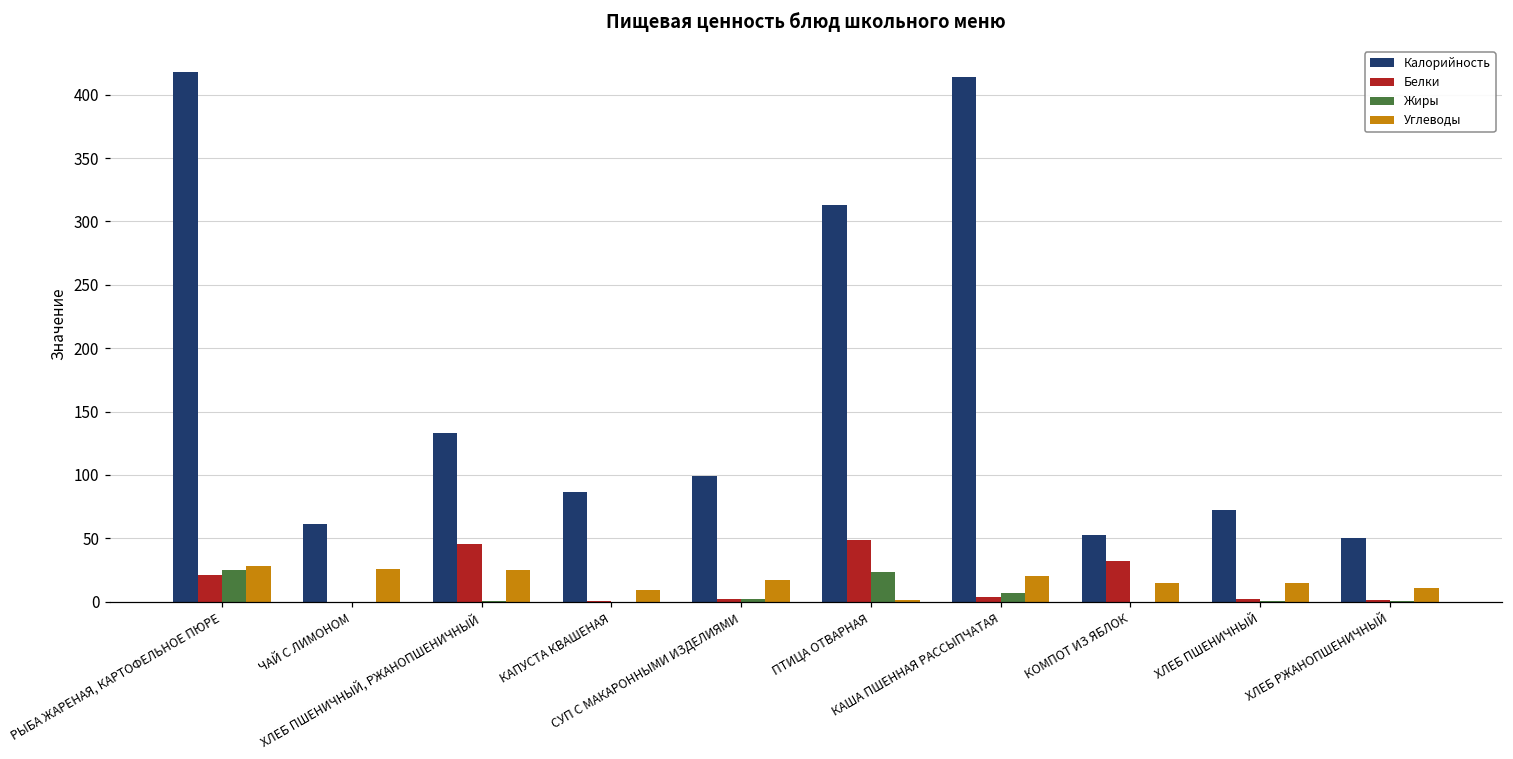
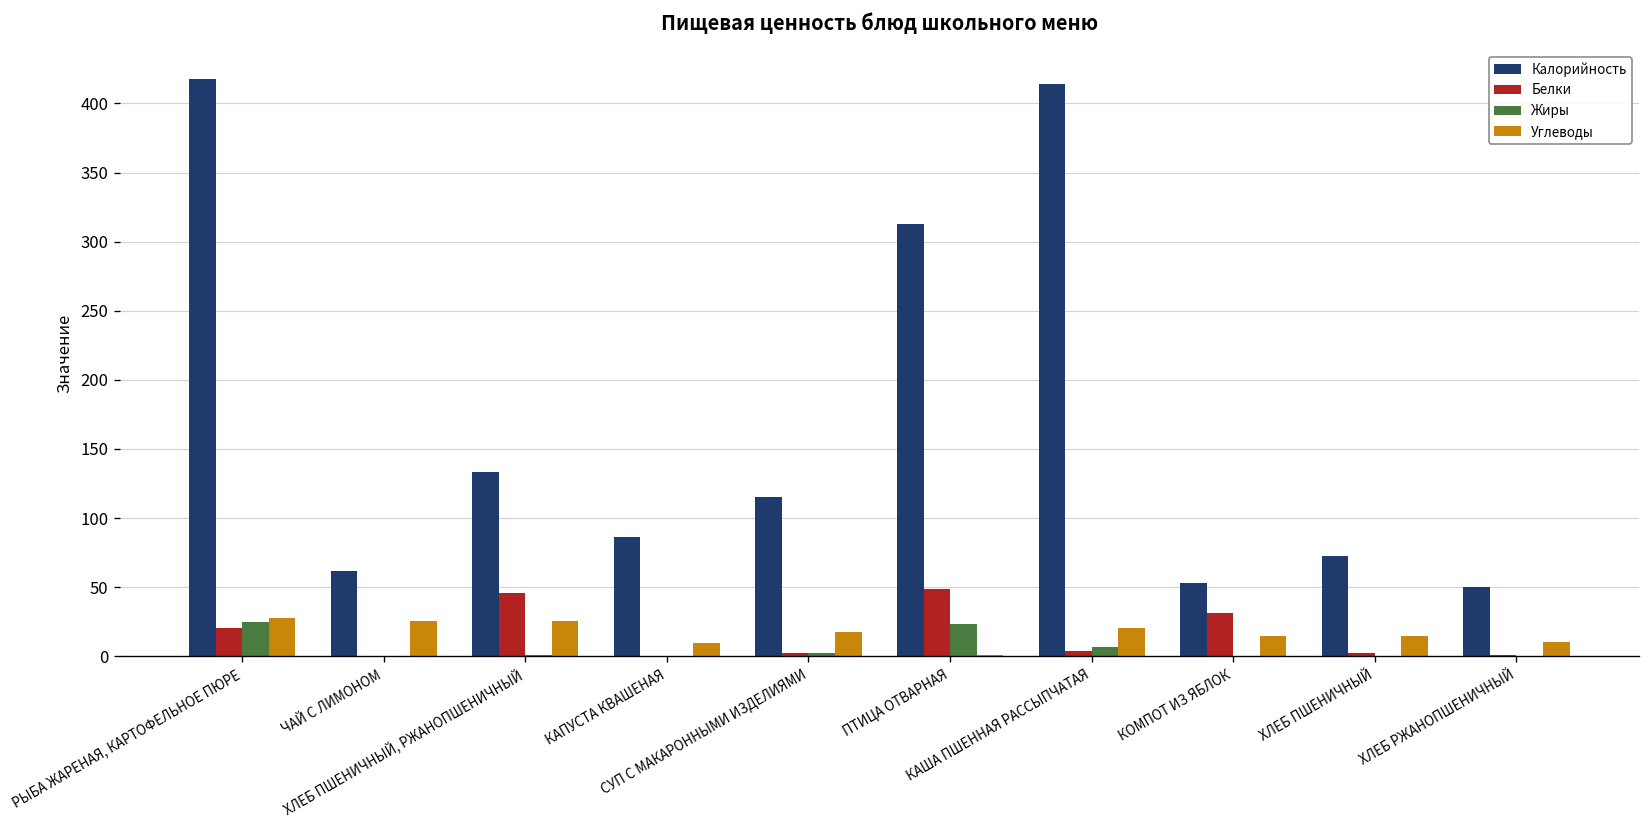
Калорийность, СУП С МАКАРОННЫМИ ИЗДЕЛИЯМИ: 99 -> 116
